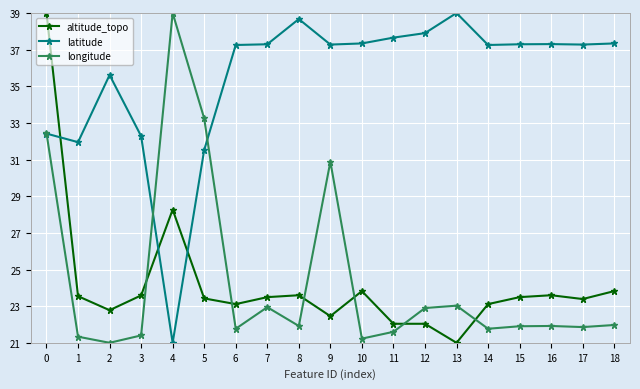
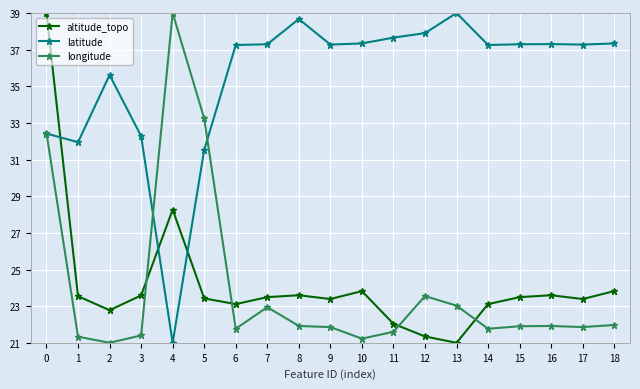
altitude_topo, 9: 22.5 -> 23.4
longitude, 9: 30.9 -> 21.9
altitude_topo, 12: 22.0 -> 21.3
longitude, 12: 22.9 -> 23.6
